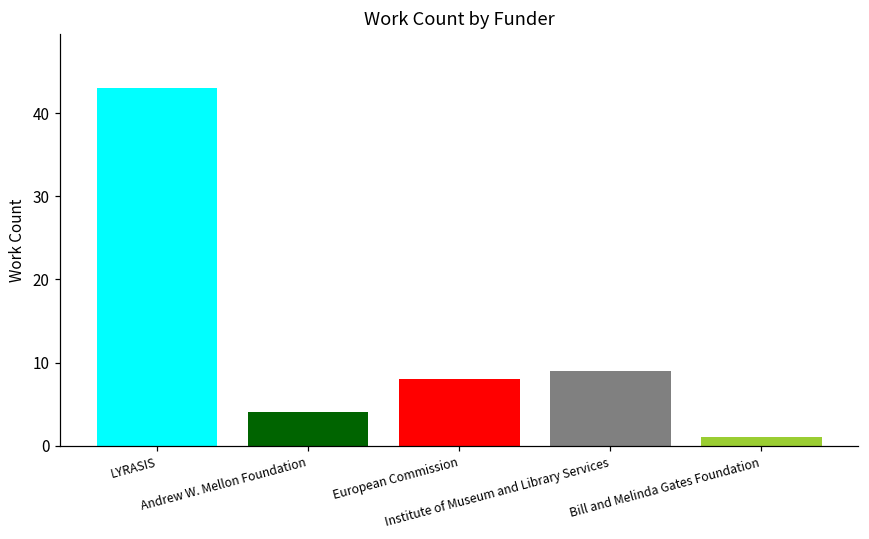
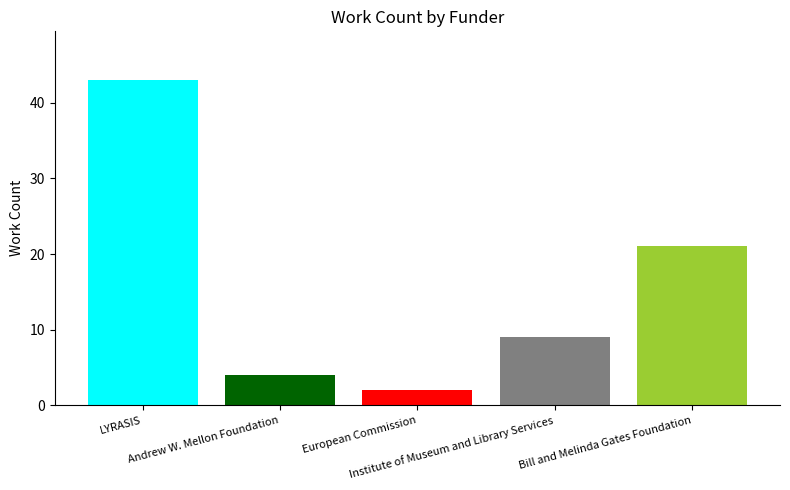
European Commission: 8 -> 2
Bill and Melinda Gates Foundation: 1 -> 21
